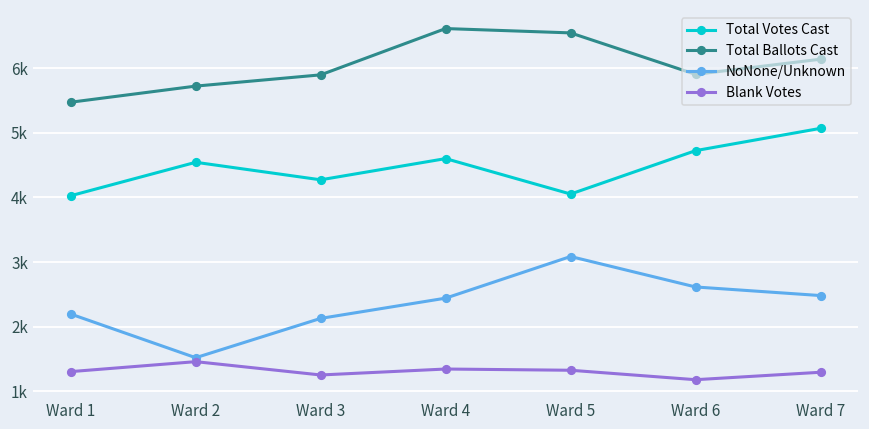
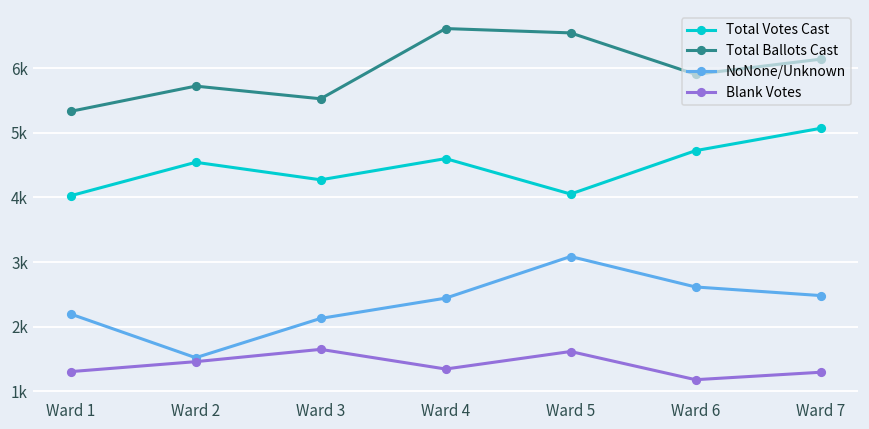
Total Ballots Cast, Ward 1: 5500 -> 5300
Total Ballots Cast, Ward 3: 5900 -> 5500
Blank Votes, Ward 3: 1300 -> 1600
Blank Votes, Ward 5: 1300 -> 1600
